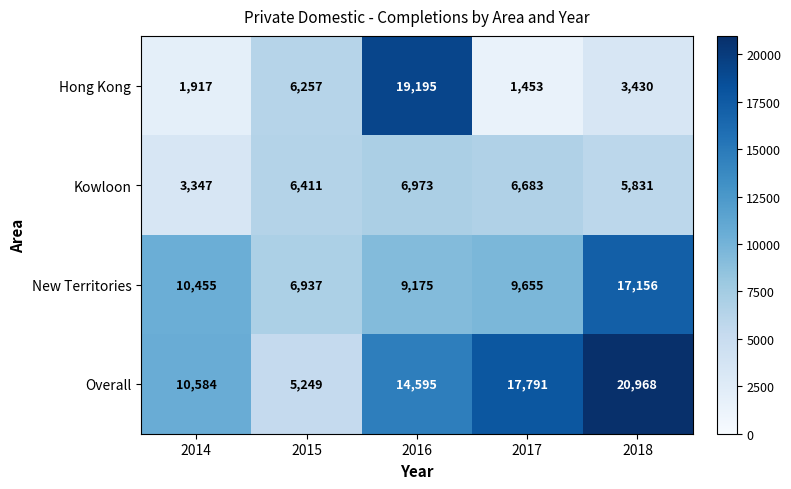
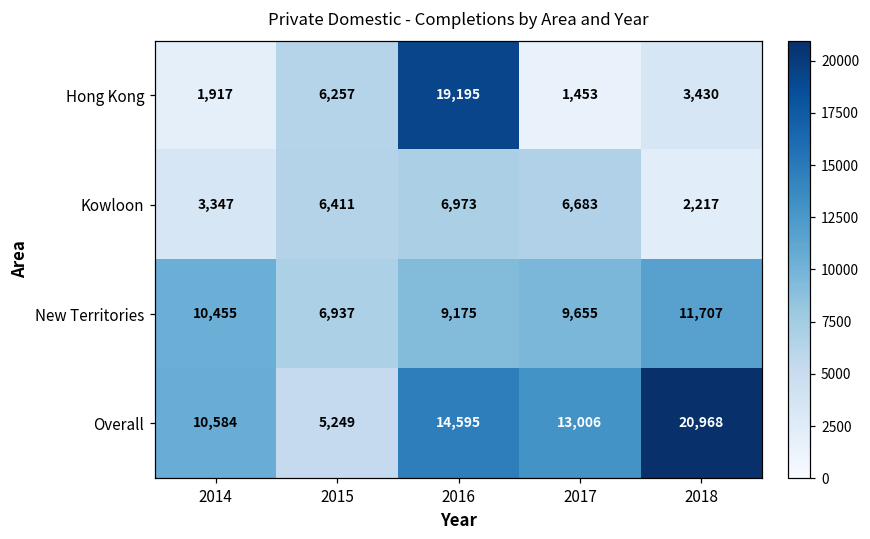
Kowloon, 2018: 5,831 -> 2,217
New Territories, 2018: 17,156 -> 11,707
Overall, 2017: 17,791 -> 13,006
